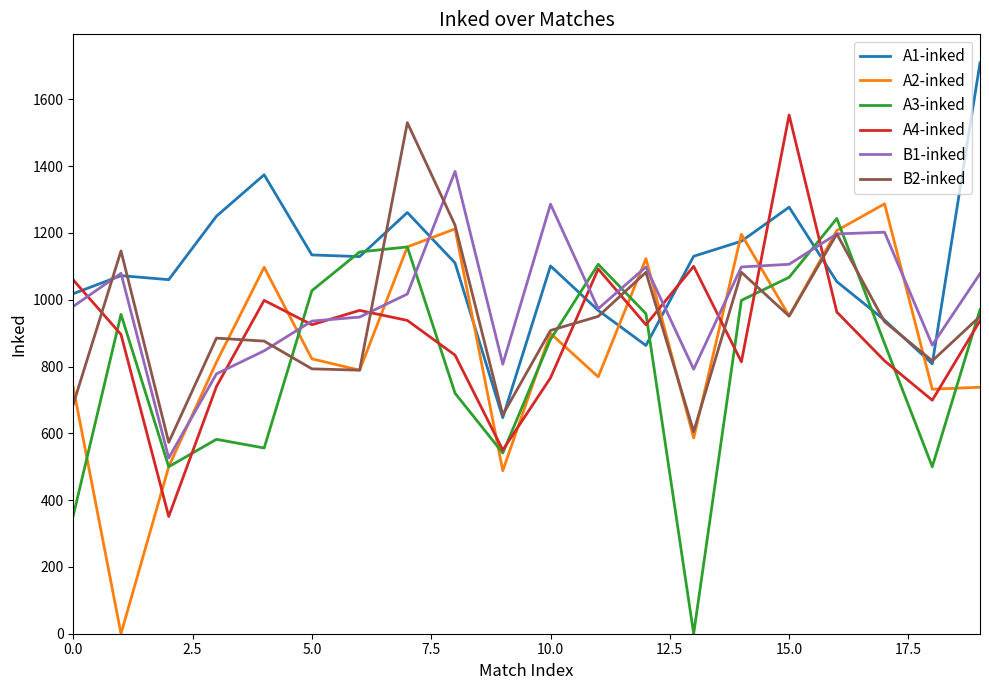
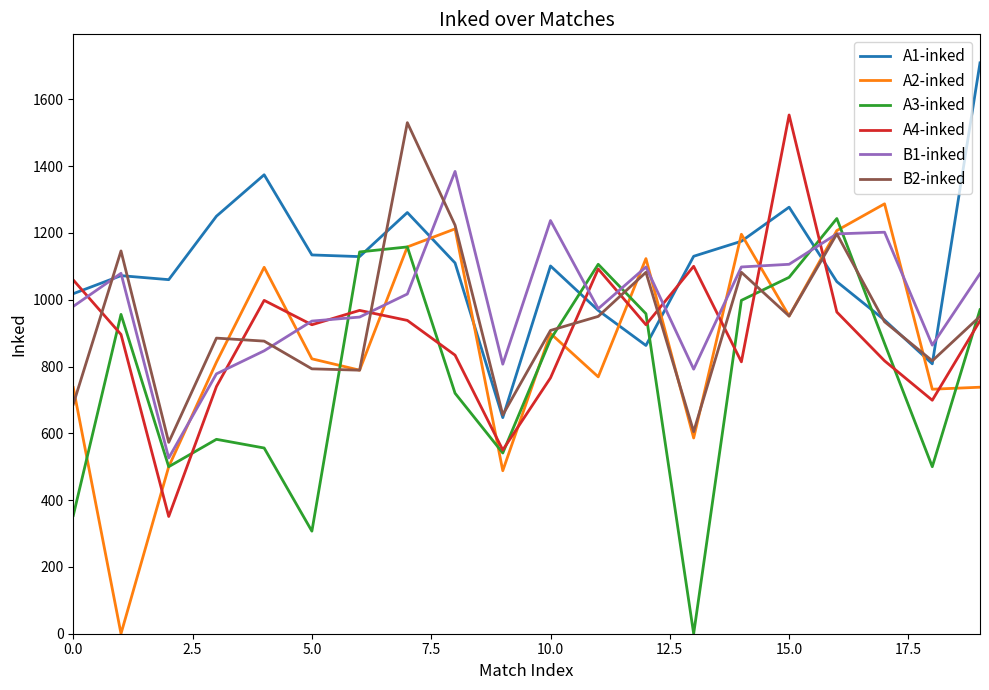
A3-inked, 5.0: 1030 -> 310
B1-inked, 10.0: 1290 -> 1240
